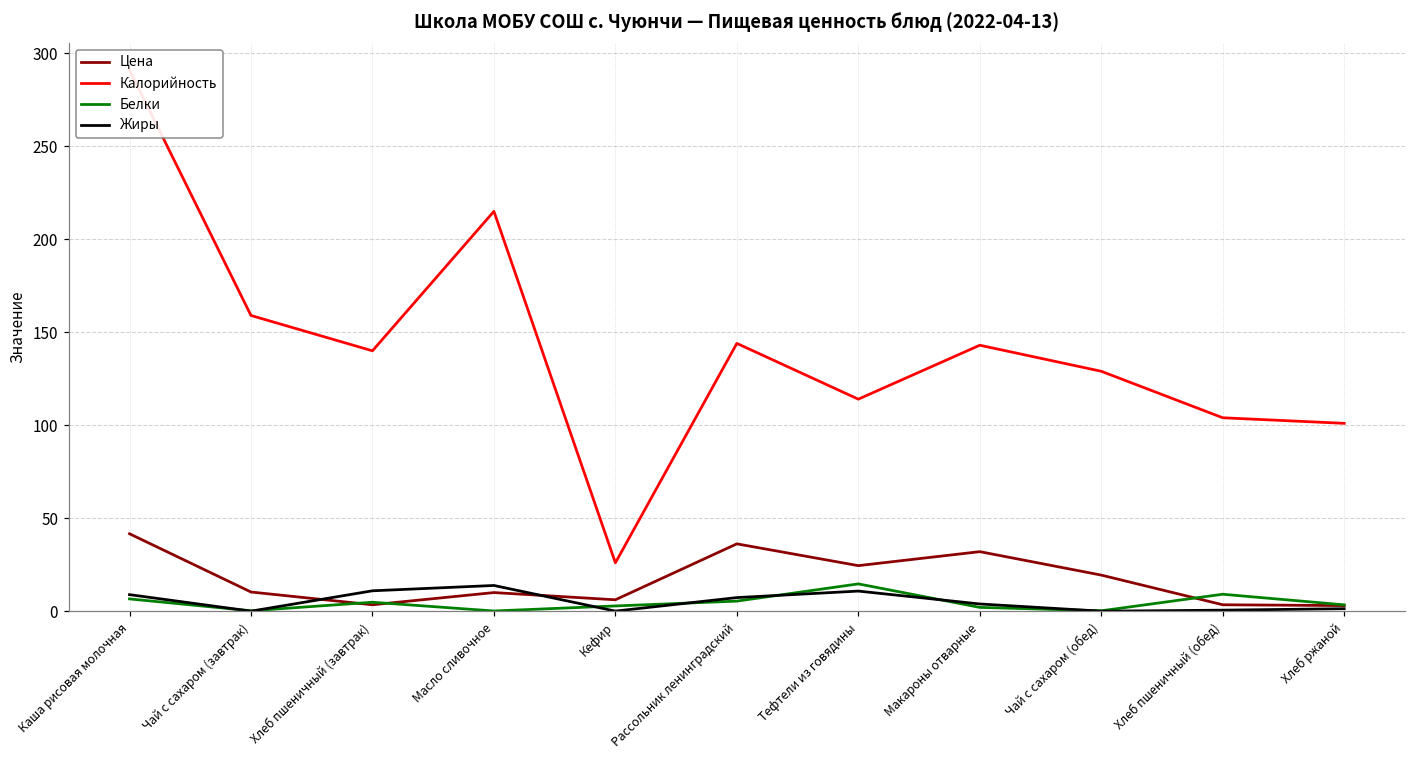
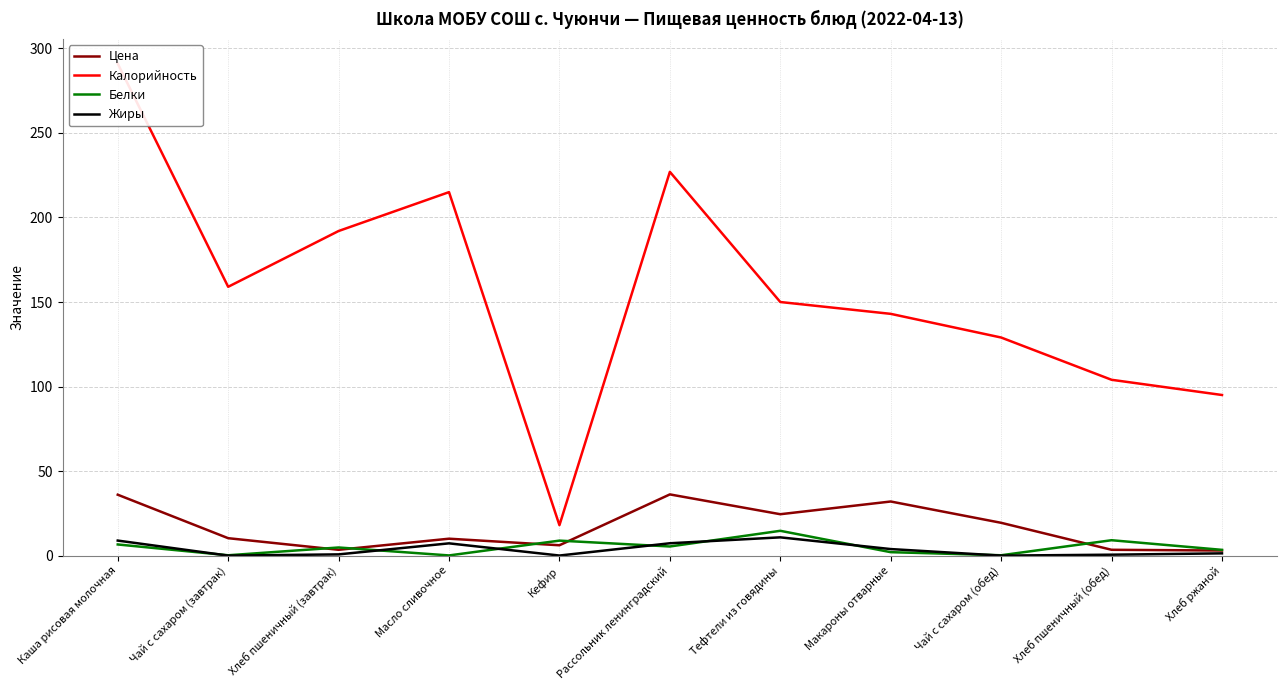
Цена, Каша рисовая молочная: 42 -> 36
Калорийность, Хлеб пшеничный (завтрак): 140 -> 192
Жиры, Хлеб пшеничный (завтрак): 11 -> 1
Жиры, Масло сливочное: 14 -> 7
Калорийность, Кефир: 26 -> 18
Белки, Кефир: 3 -> 9
Калорийность, Рассольник ленинградский: 144 -> 227
Калорийность, Тефтели из говядины: 114 -> 150
Калорийность, Хлеб ржаной: 101 -> 95
